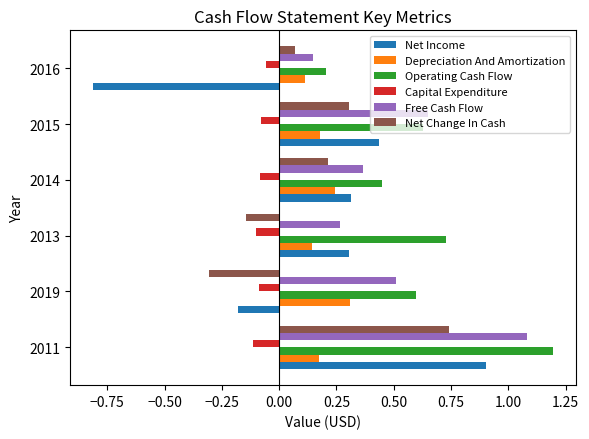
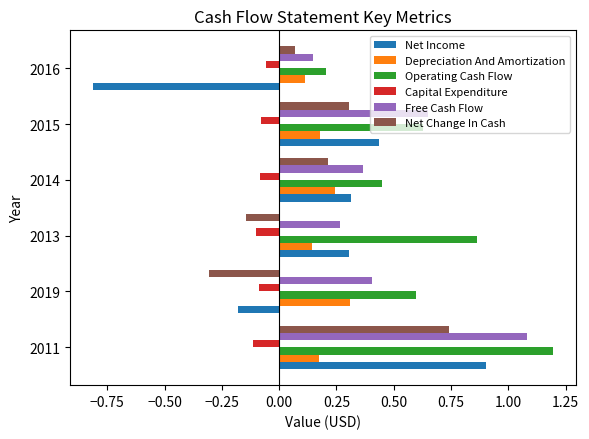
Operating Cash Flow, 2013: 0.73 -> 0.86
Free Cash Flow, 2019: 0.51 -> 0.41
